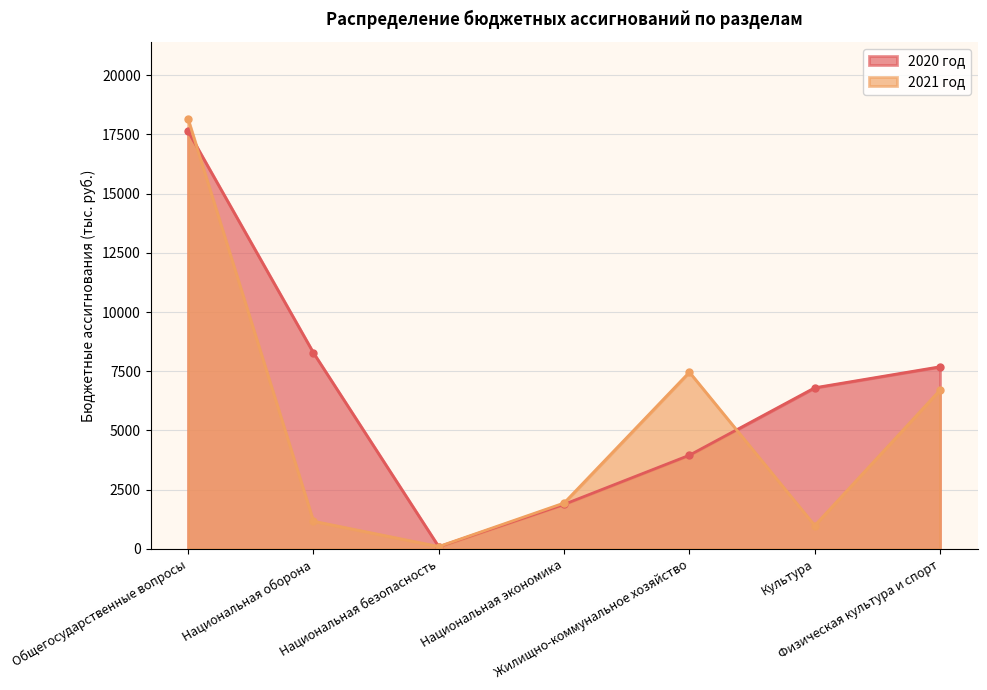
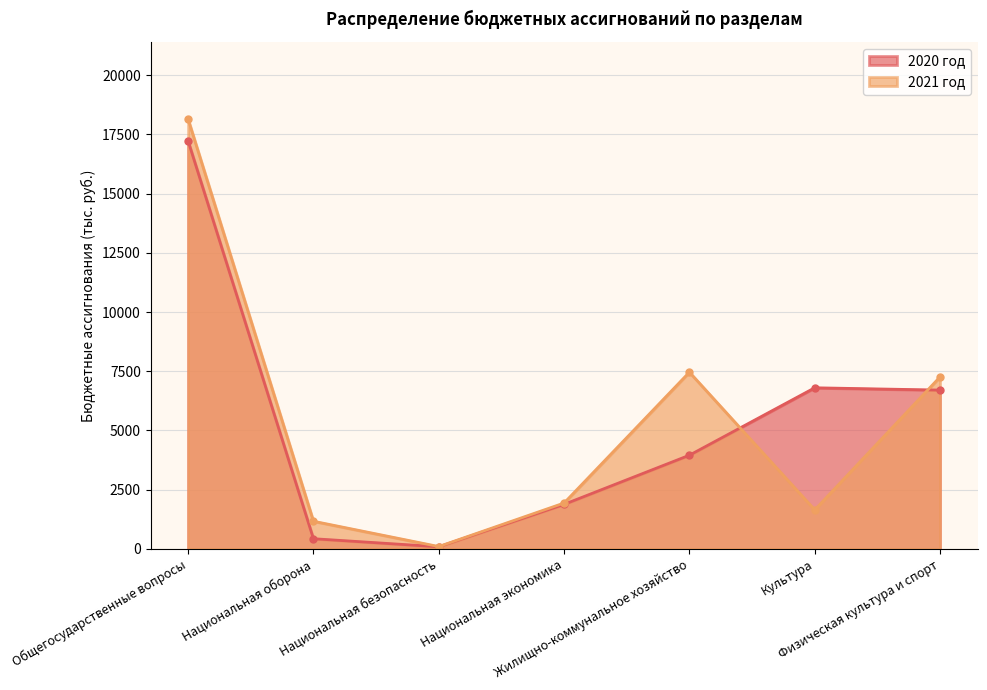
2020 год, Общегосударственные вопросы: 17600 -> 17200
2020 год, Национальная оборона: 8300 -> 400
2021 год, Культура: 1000 -> 1600
2020 год, Физическая культура и спорт: 7700 -> 6700
2021 год, Физическая культура и спорт: 6700 -> 7300
